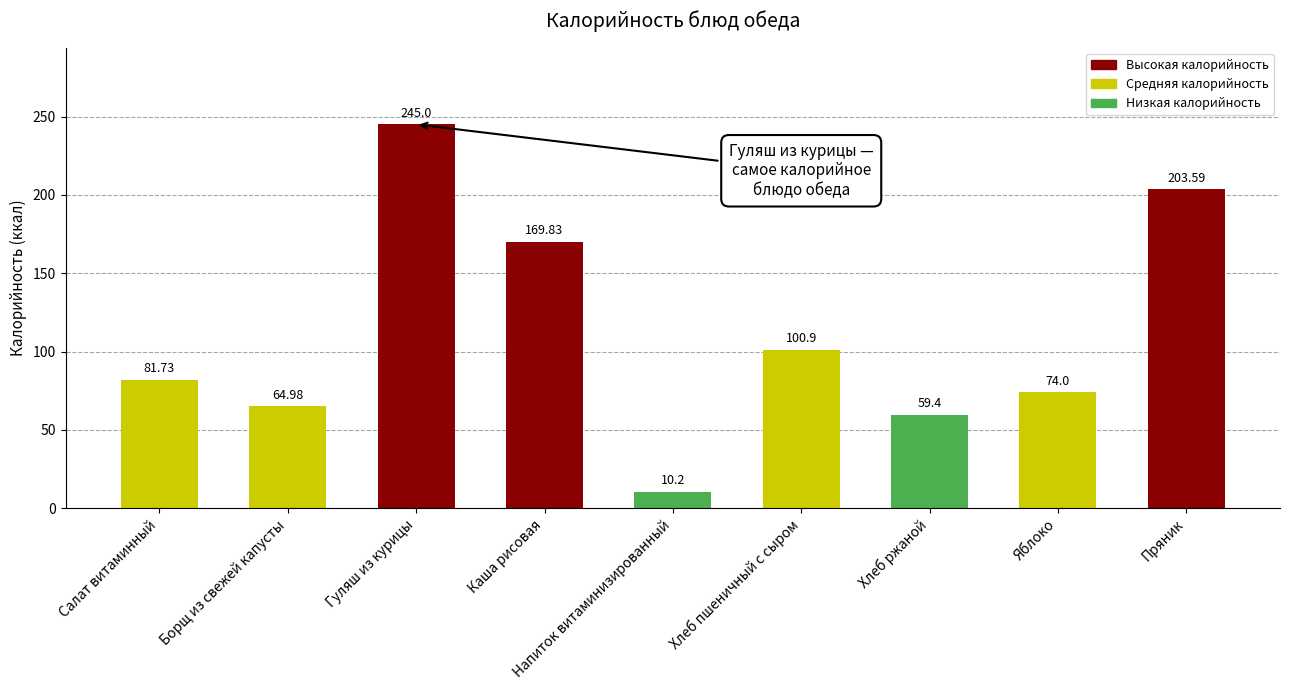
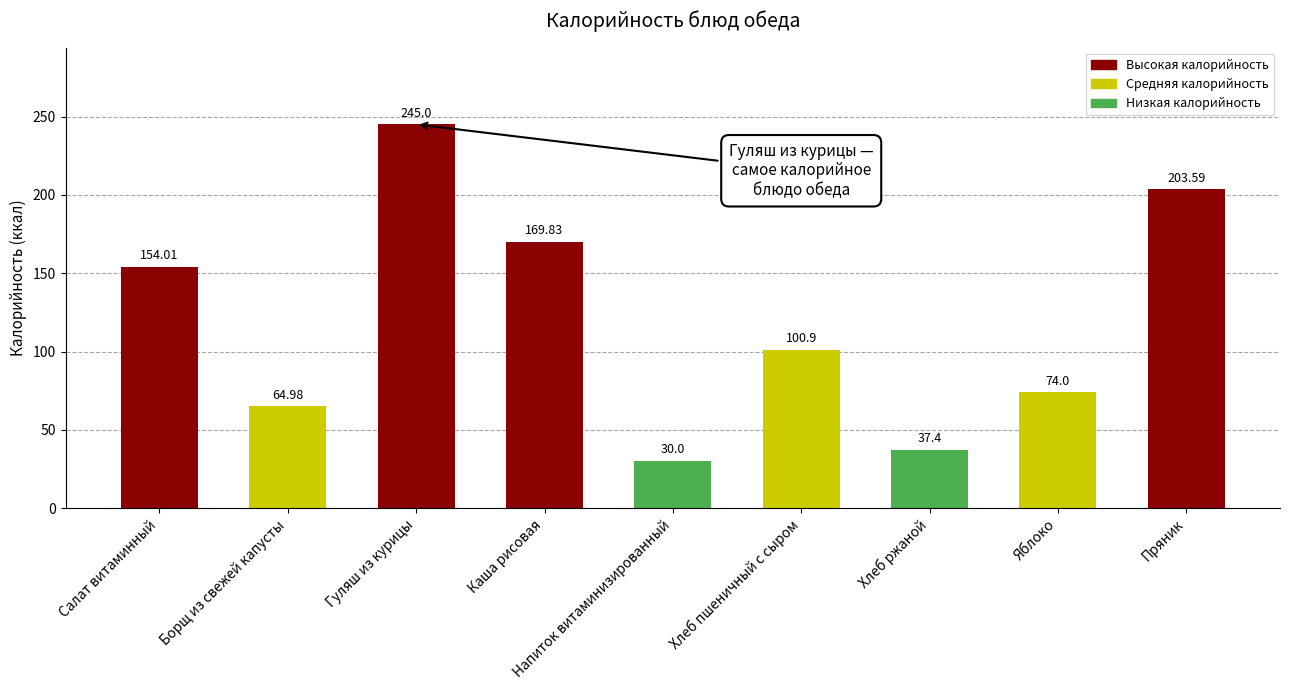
Салат витаминный: 81.73 -> 154.01
Напиток витаминизированный: 10.2 -> 30.0
Хлеб ржаной: 59.4 -> 37.4
